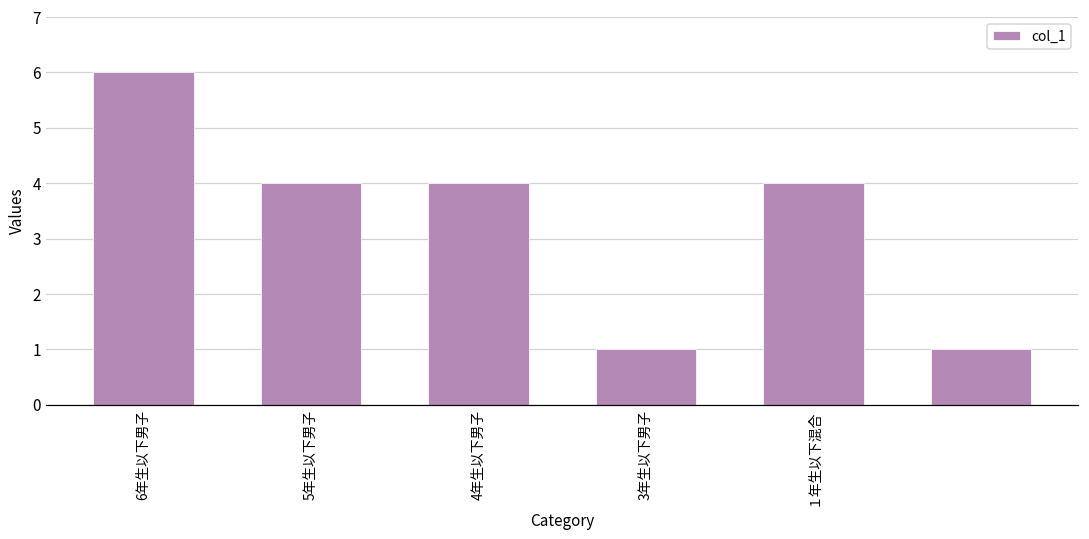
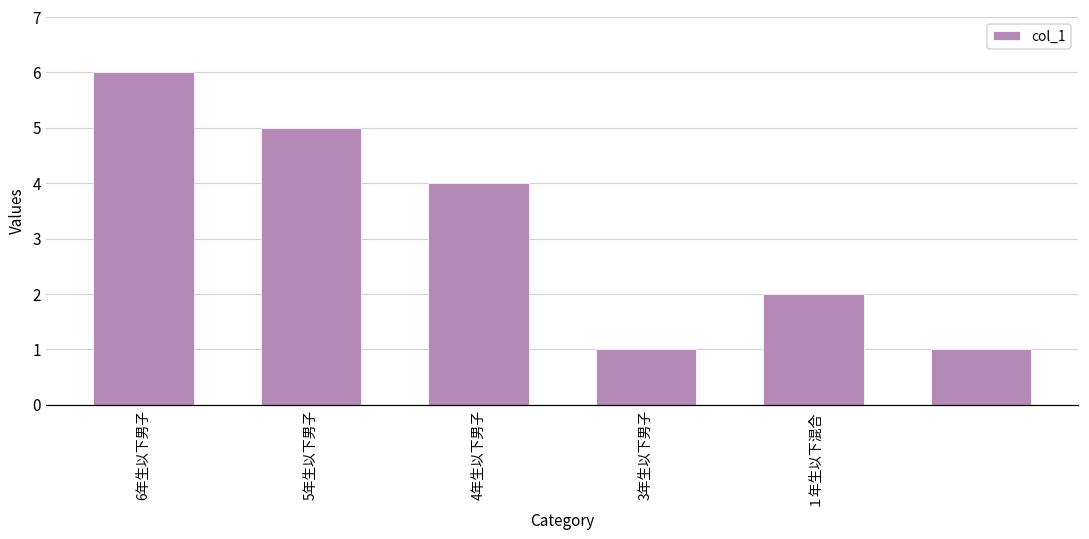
5年生以下男子: 4 -> 5
１年生以下混合: 4 -> 2
